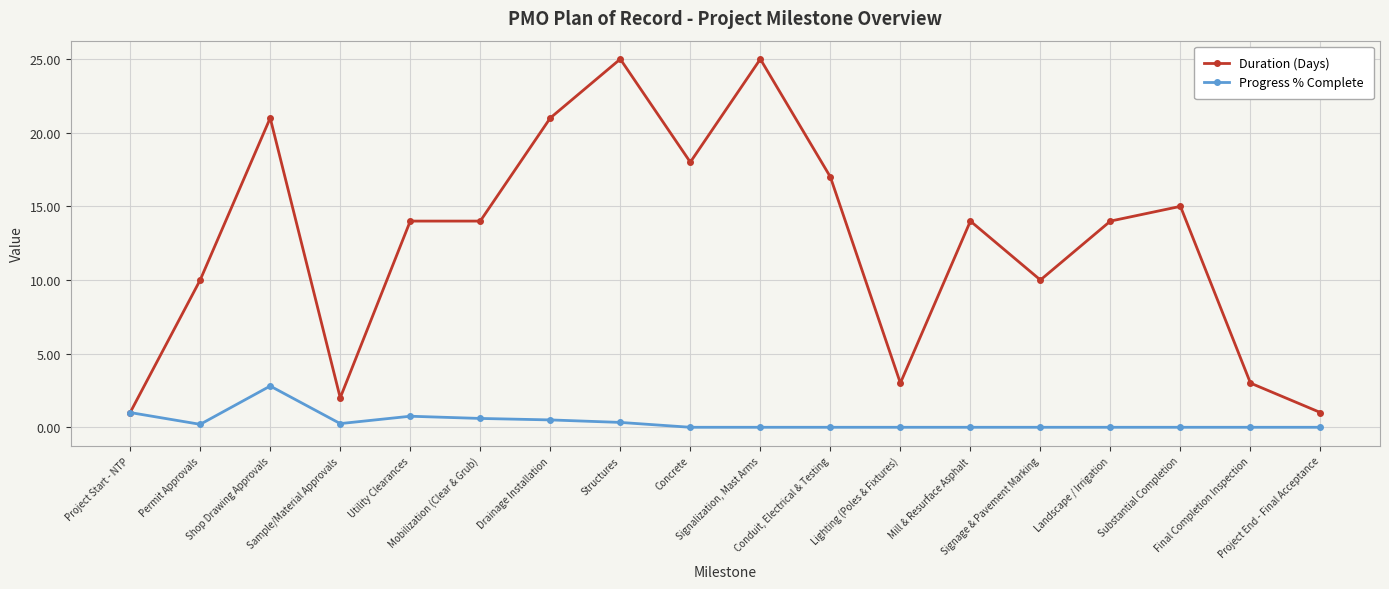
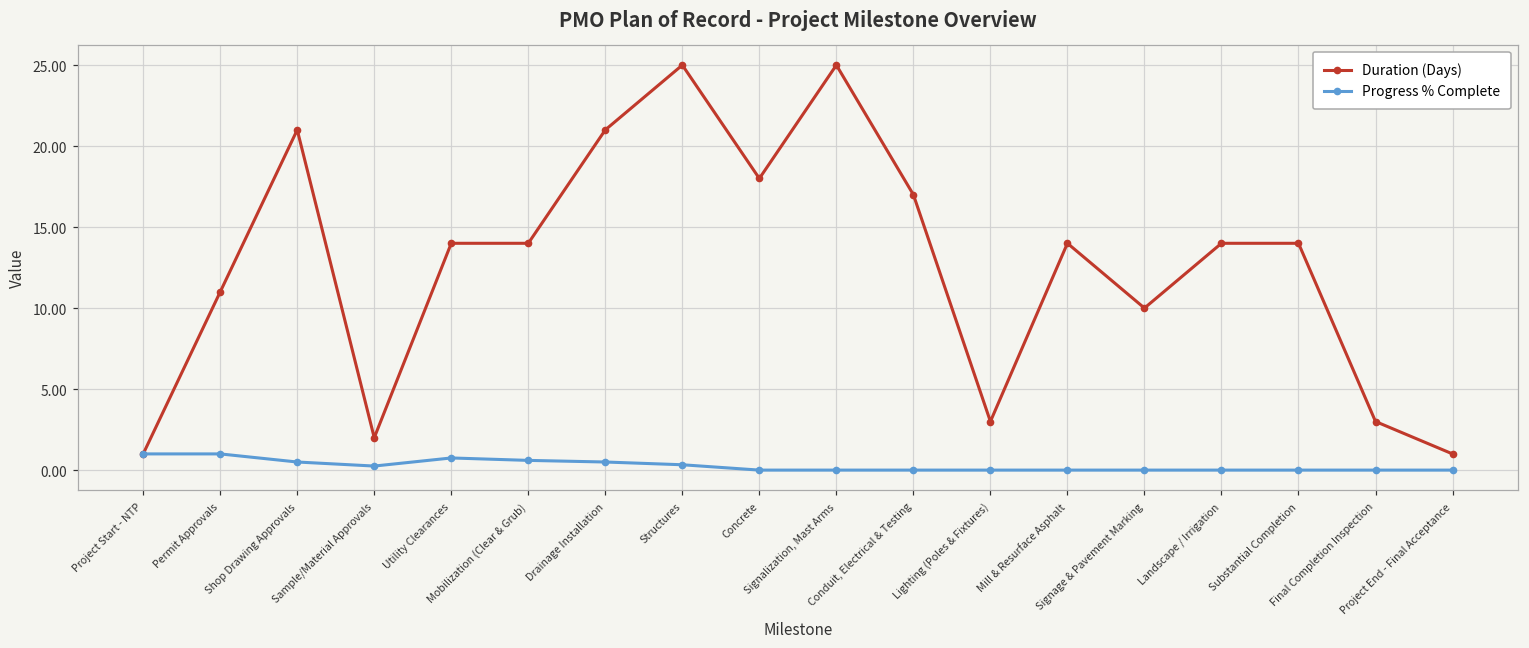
Duration (Days), Permit Approvals: 10 -> 11
Progress % Complete, Permit Approvals: 0.2 -> 1.0
Progress % Complete, Shop Drawing Approvals: 2.8 -> 0.5
Duration (Days), Substantial Completion: 15 -> 14
